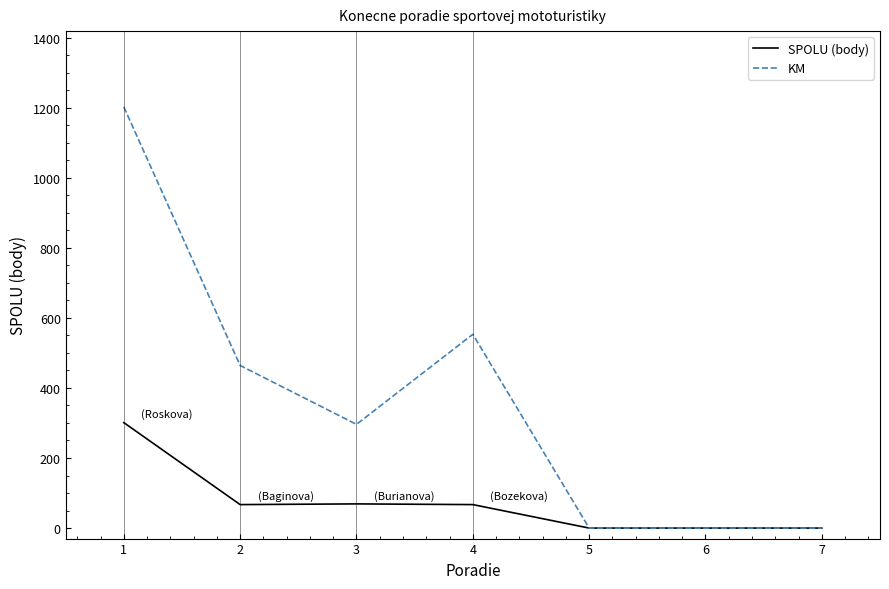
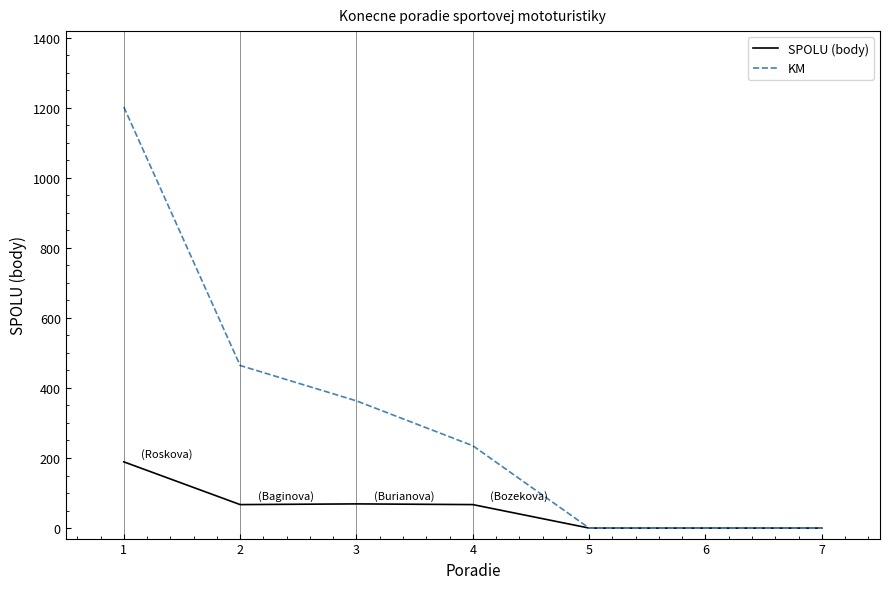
SPOLU (body), 1: 300 -> 190
KM, 3: 300 -> 360
KM, 4: 550 -> 240
